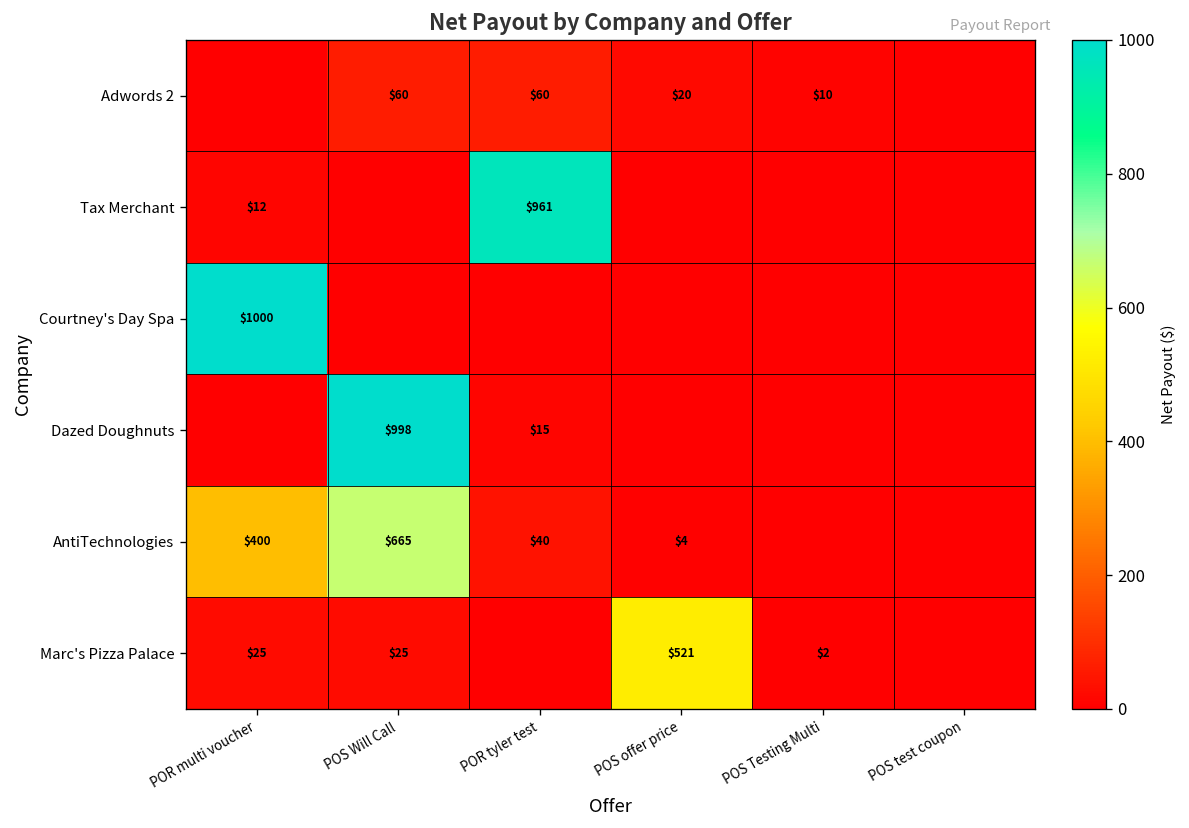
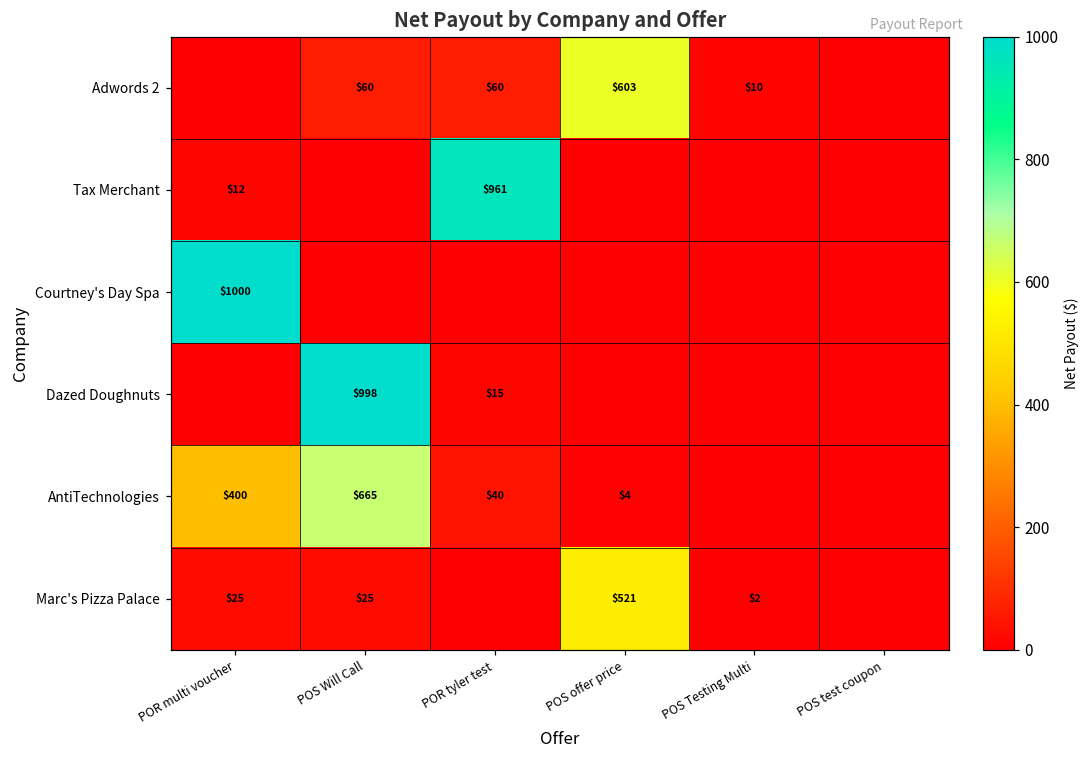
Adwords 2, POS offer price: $20 -> $603
